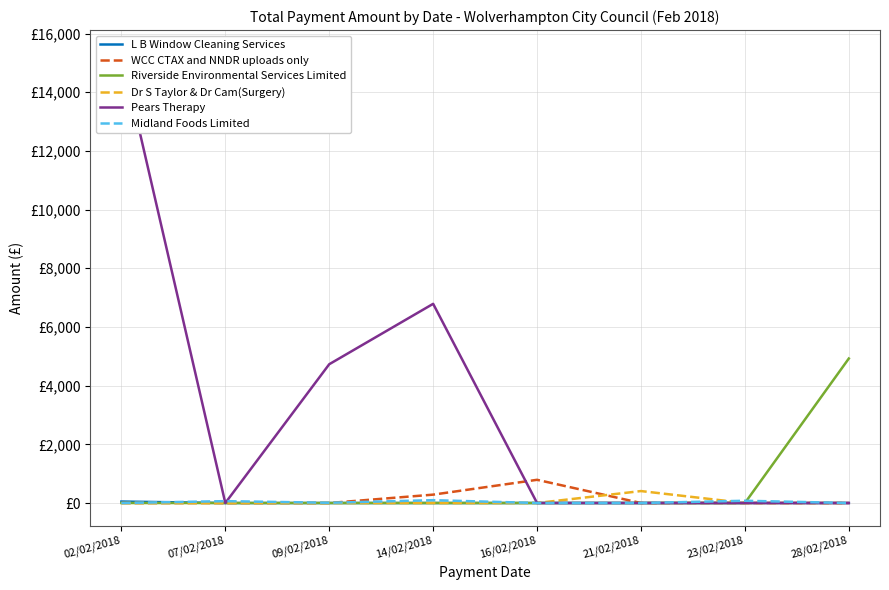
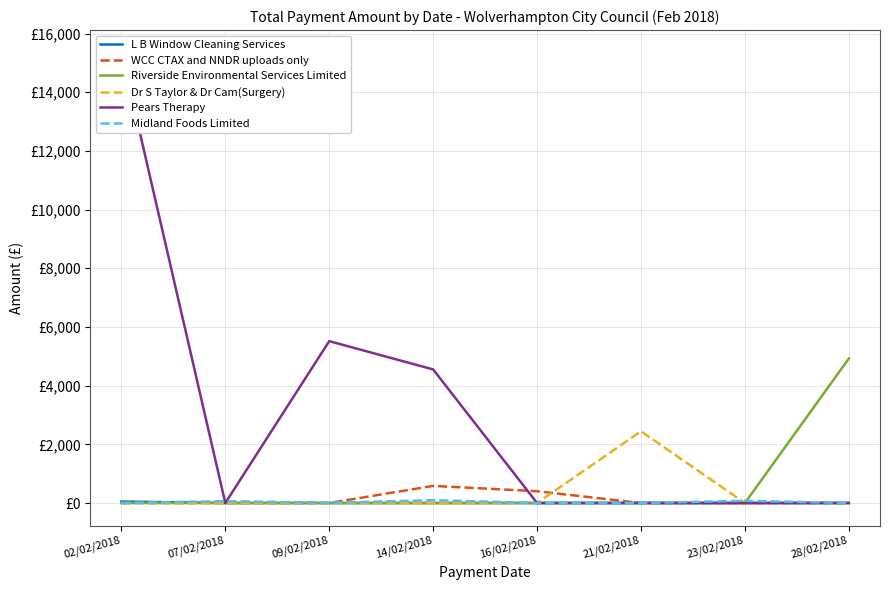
Pears Therapy, 09/02/2018: £4,700 -> £5,500
WCC CTAX and NNDR uploads only, 14/02/2018: £300 -> £600
Pears Therapy, 14/02/2018: £6,800 -> £4,600
WCC CTAX and NNDR uploads only, 16/02/2018: £800 -> £400
Dr S Taylor & Dr Cam(Surgery), 21/02/2018: £400 -> £2,400
